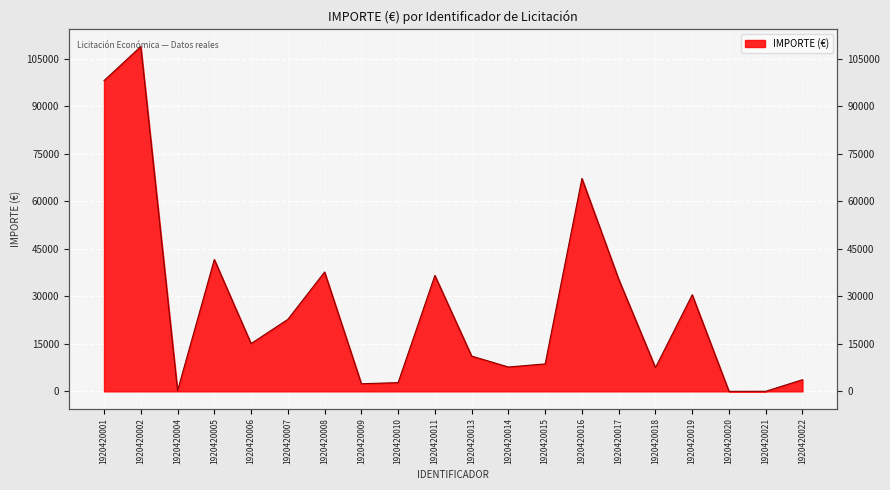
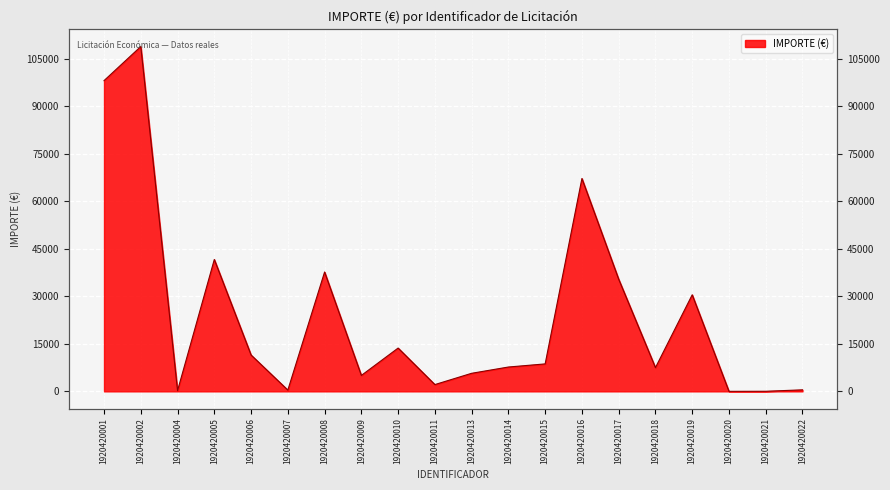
1920420006: 15000 -> 11000
1920420007: 23000 -> 0
1920420009: 2000 -> 5000
1920420010: 3000 -> 14000
1920420011: 37000 -> 2000
1920420013: 11000 -> 6000
1920420022: 4000 -> 0
